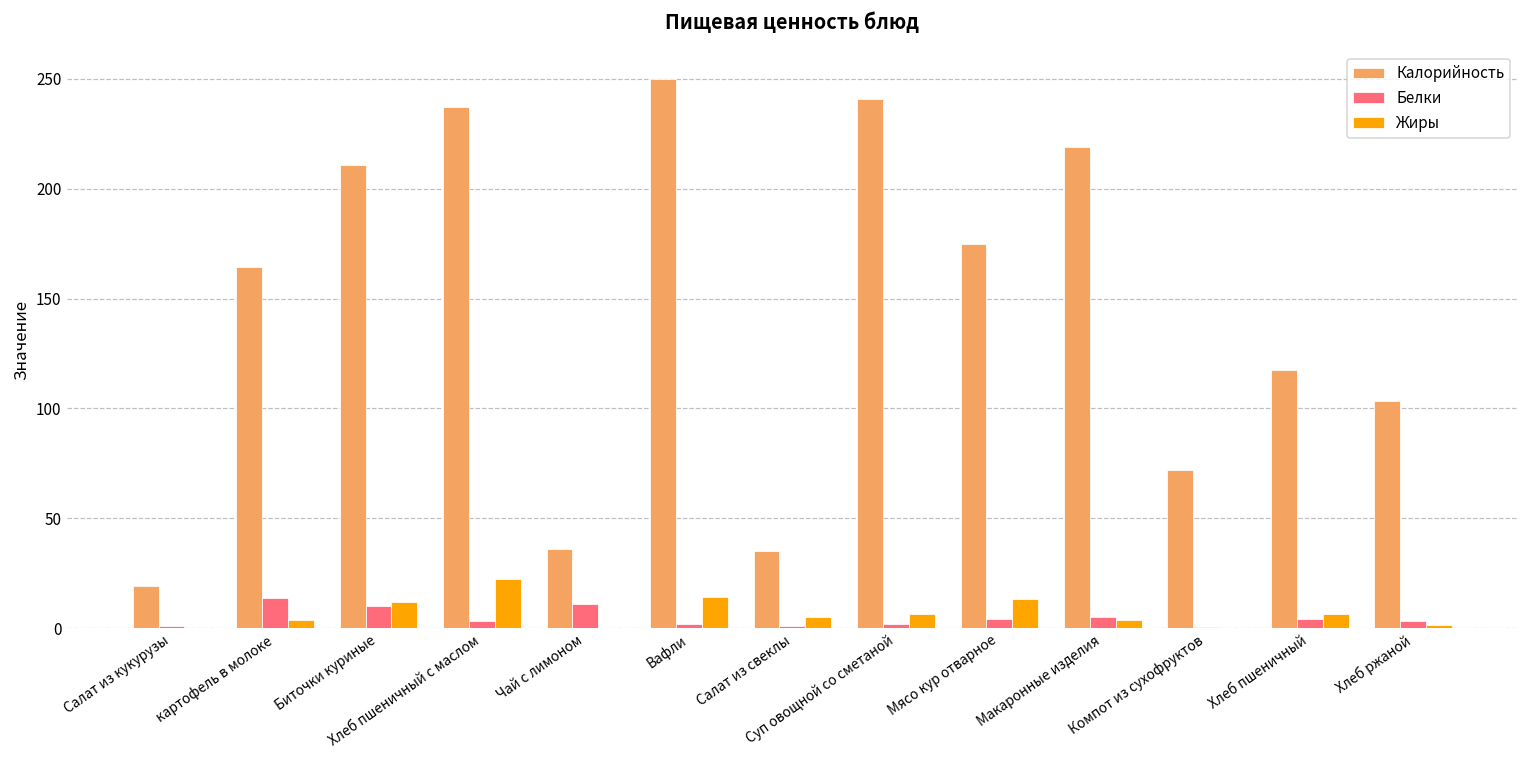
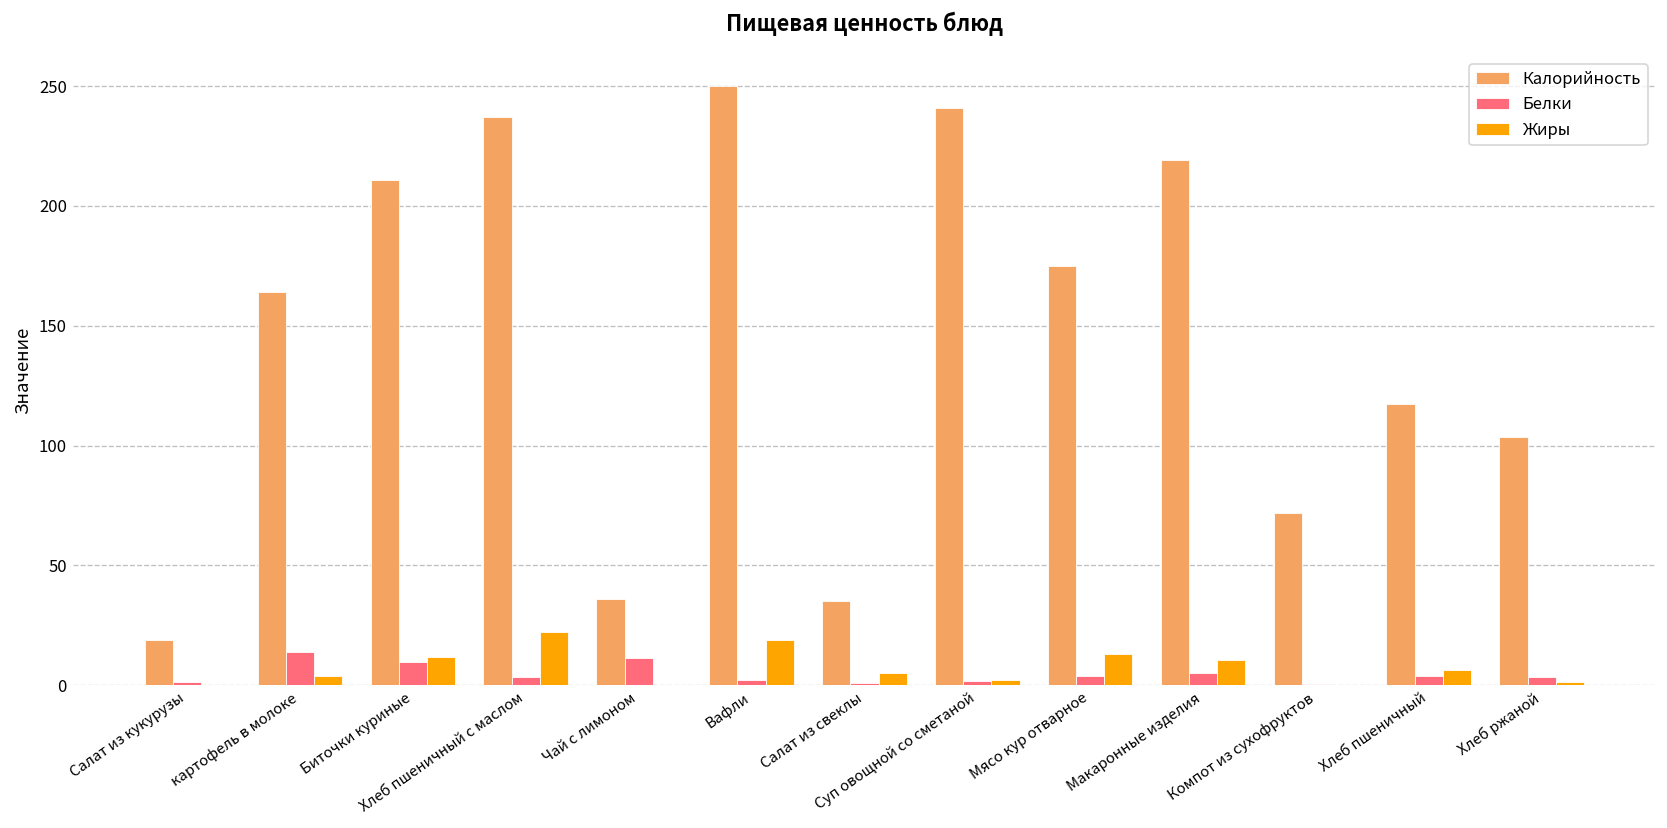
Жиры, Вафли: 14 -> 19
Жиры, Суп овощной со сметаной: 7 -> 2
Жиры, Макаронные изделия: 4 -> 11
